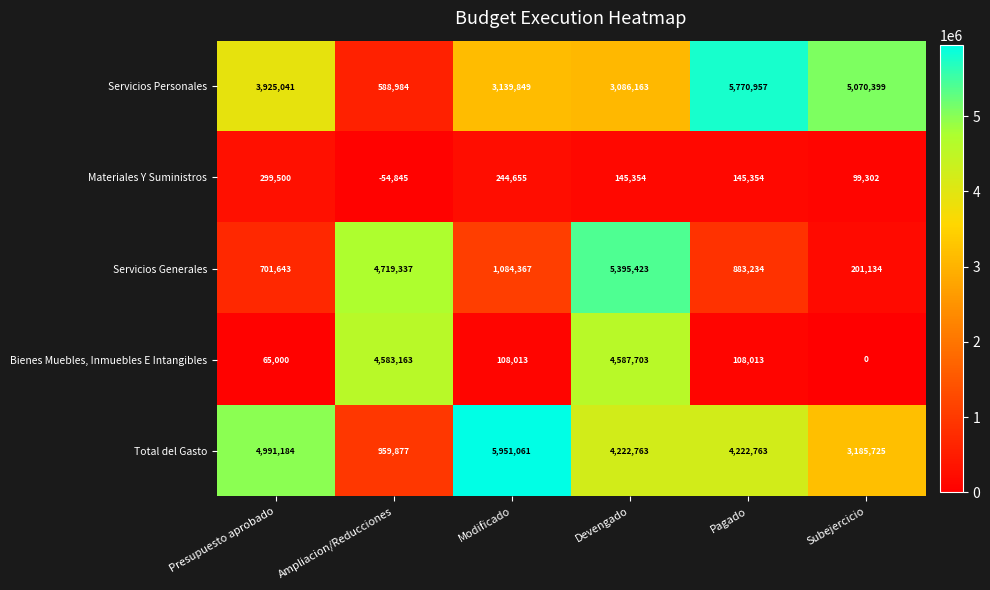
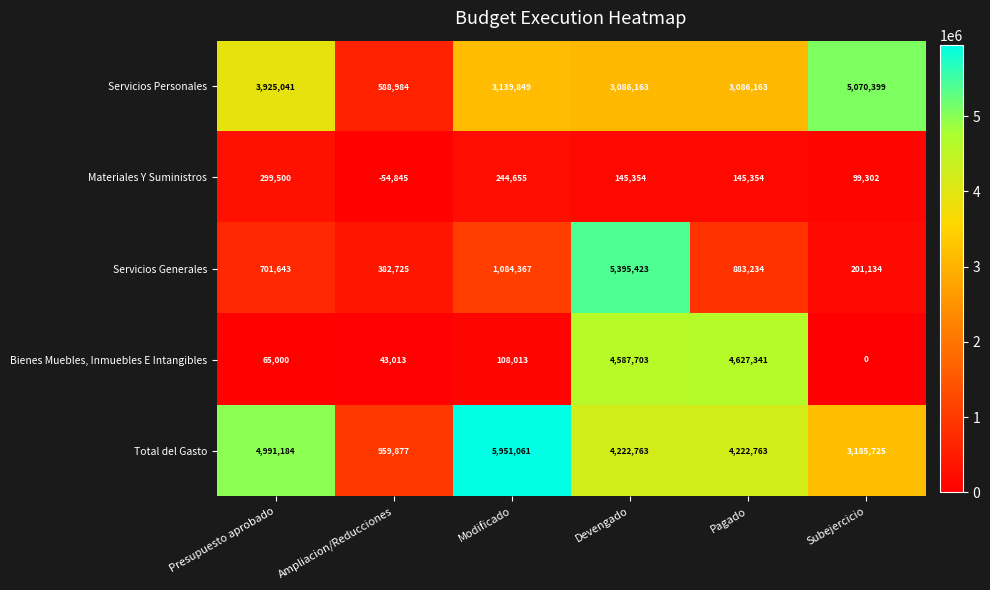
Servicios Personales, Pagado: 5,770,957 -> 3,086,163
Servicios Generales, Ampliacion/Reducciones: 4,719,337 -> 382,725
Bienes Muebles, Inmuebles E Intangibles, Ampliacion/Reducciones: 4,583,163 -> 43,013
Bienes Muebles, Inmuebles E Intangibles, Pagado: 108,013 -> 4,627,341
